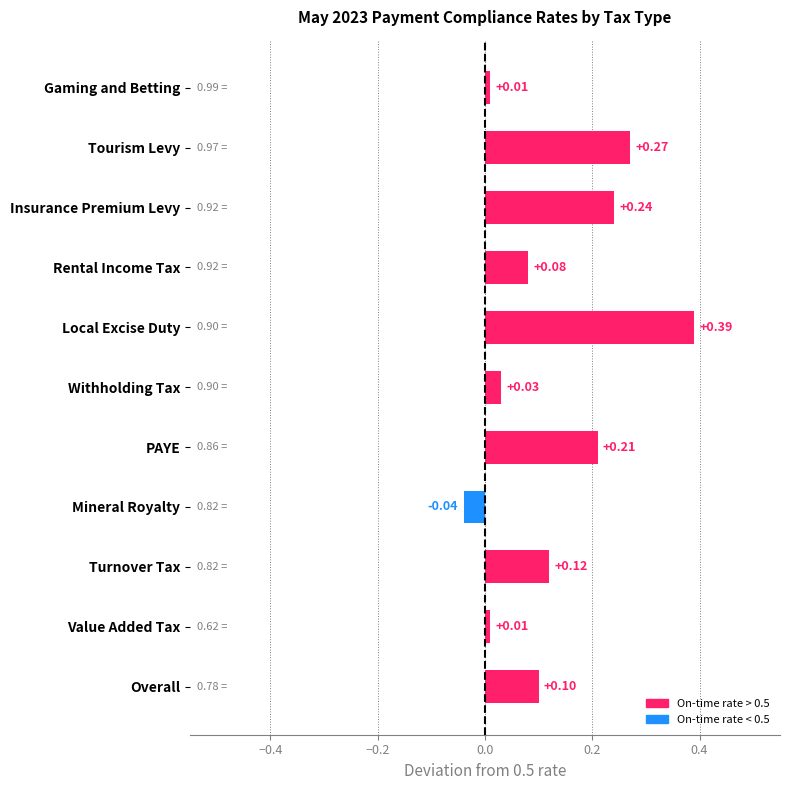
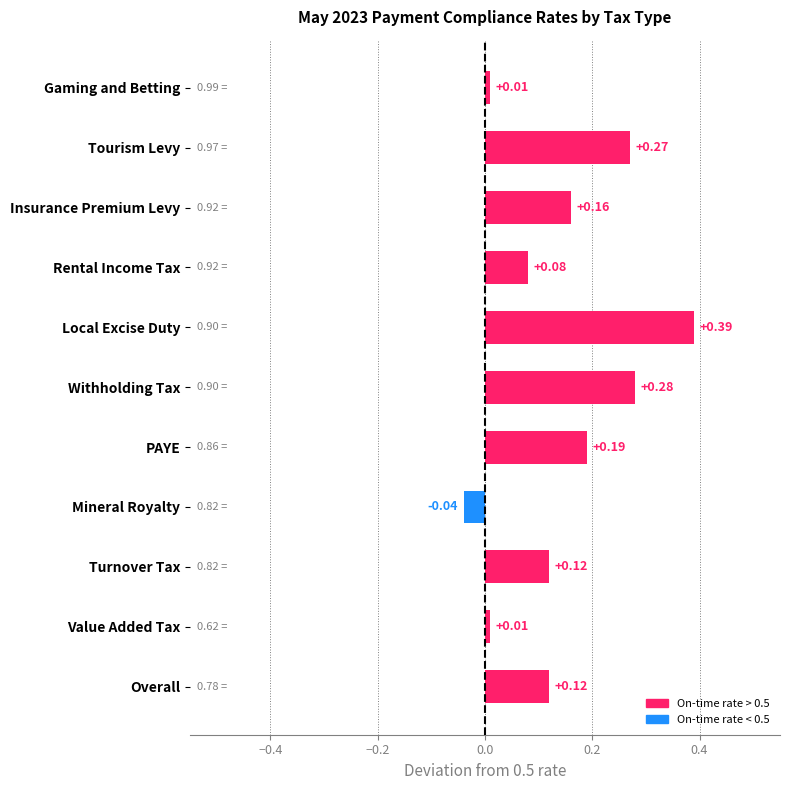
Insurance Premium Levy: +0.24 -> +0.16
Withholding Tax: +0.03 -> +0.28
PAYE: +0.21 -> +0.19
Overall: +0.10 -> +0.12
